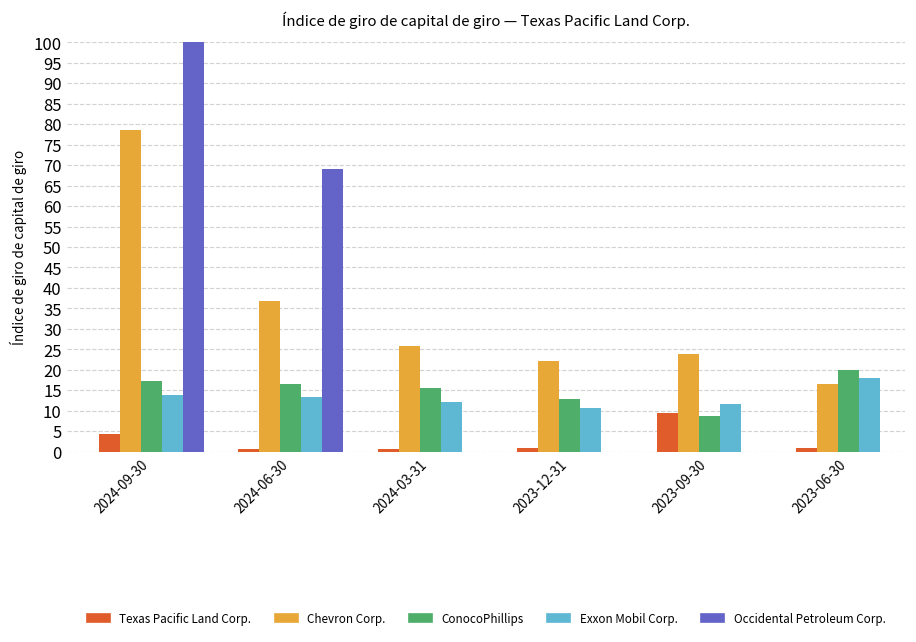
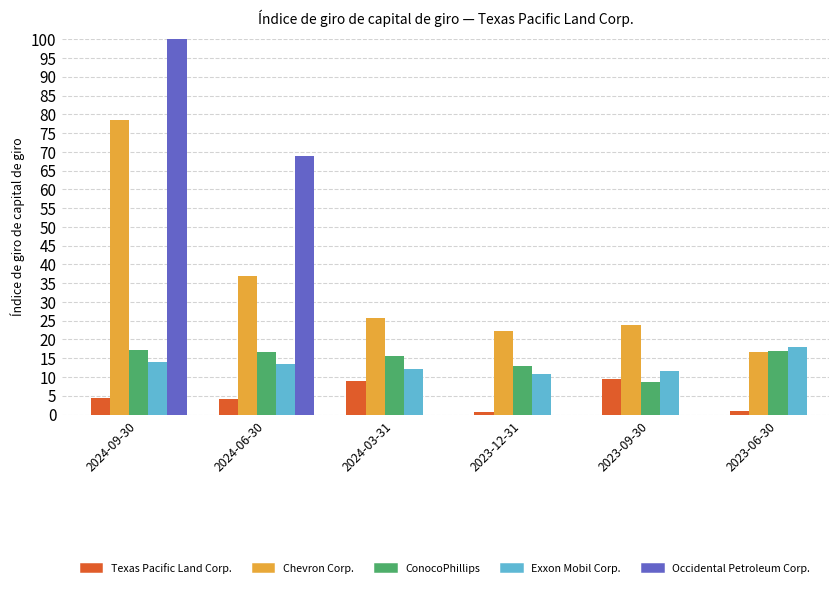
Texas Pacific Land Corp., 2024-06-30: 1 -> 4
Texas Pacific Land Corp., 2024-03-31: 1 -> 9
ConocoPhillips, 2023-06-30: 20 -> 17
